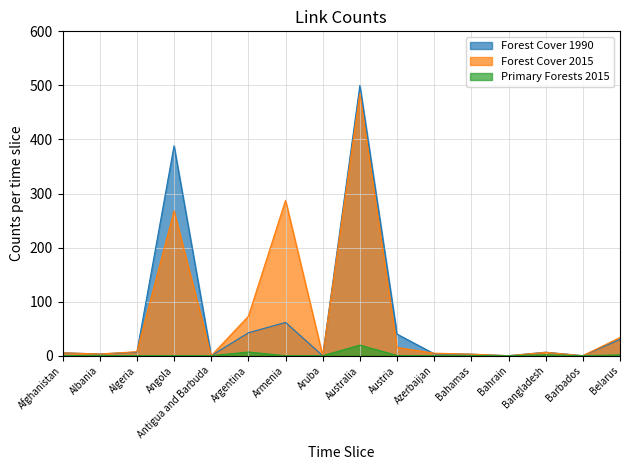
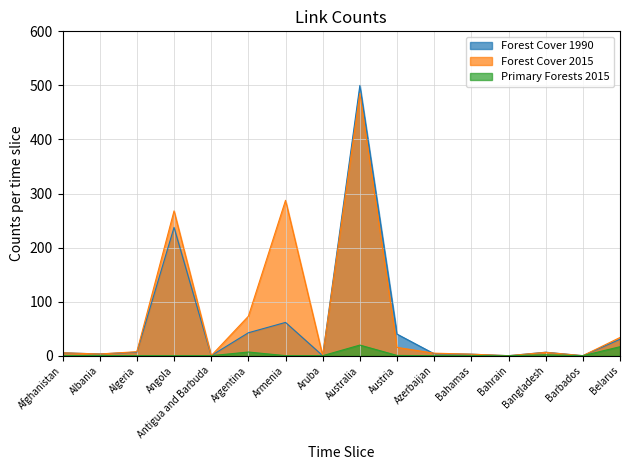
Forest Cover 1990, Angola: 390 -> 240
Primary Forests 2015, Belarus: 0 -> 20
